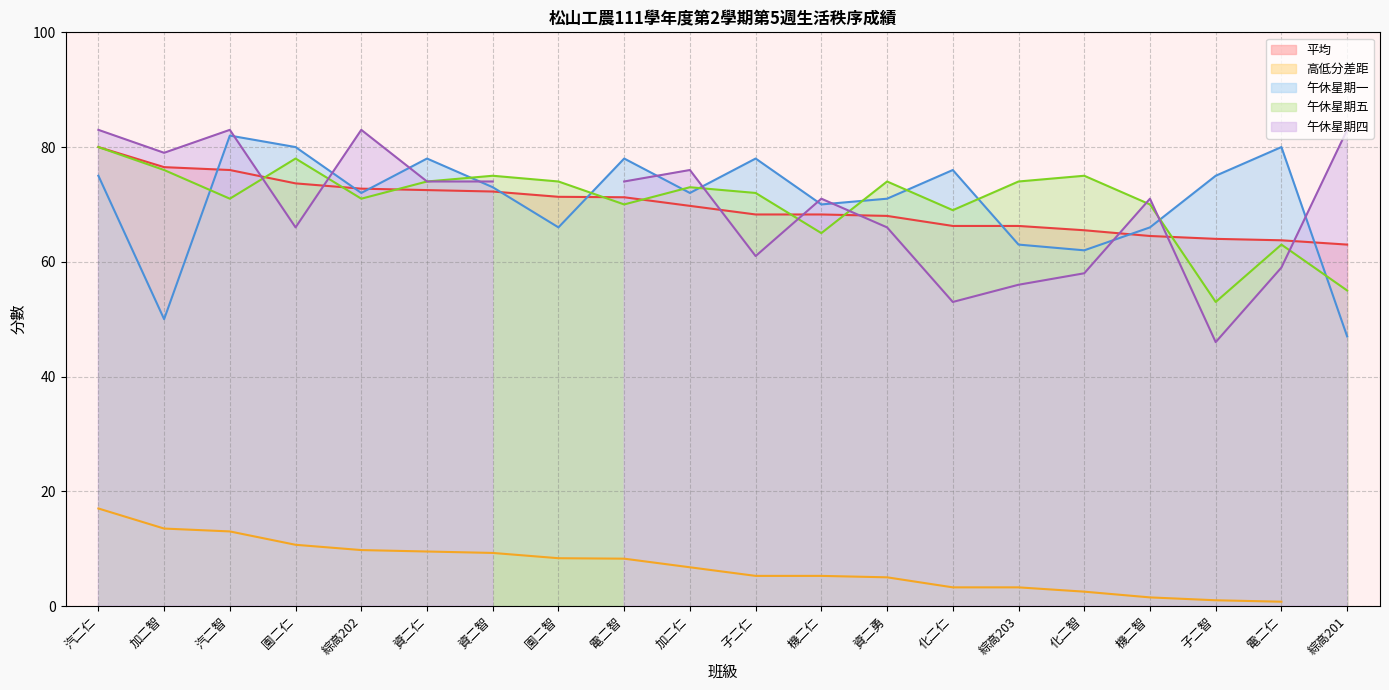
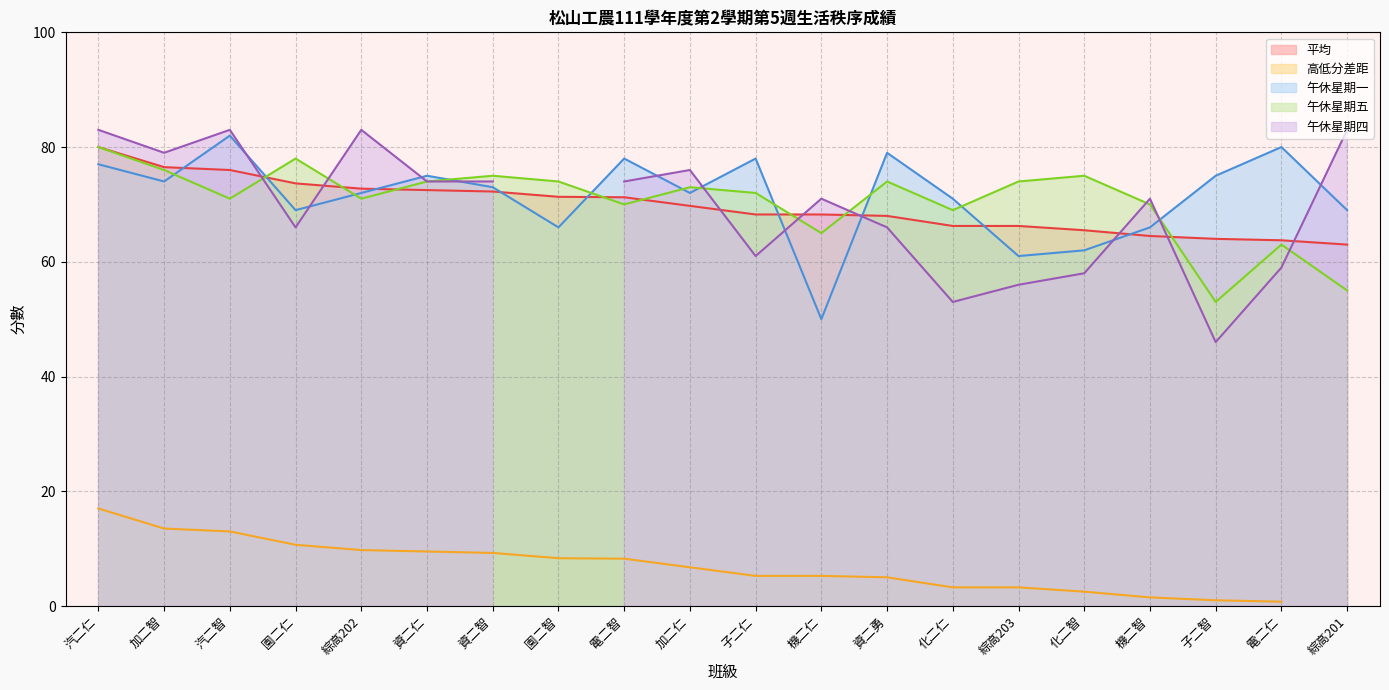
午休星期一, 汽二仁: 75 -> 77
午休星期一, 加二智: 50 -> 74
午休星期一, 園二仁: 80 -> 69
午休星期一, 資二仁: 78 -> 75
午休星期一, 機二仁: 70 -> 50
午休星期一, 資二勇: 71 -> 79
午休星期一, 化二仁: 76 -> 71
午休星期一, 綜高203: 63 -> 61
午休星期一, 綜高201: 47 -> 69
